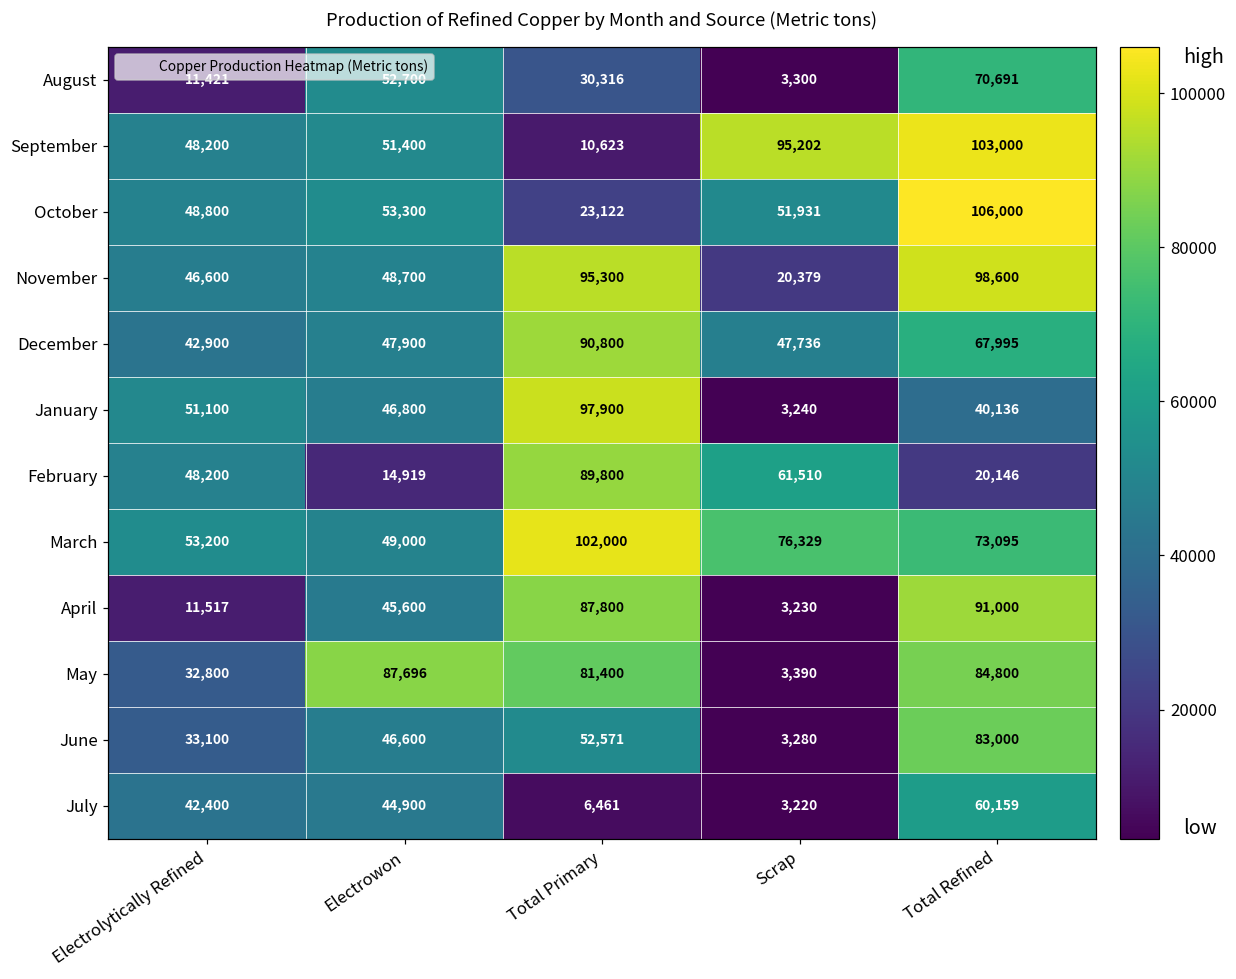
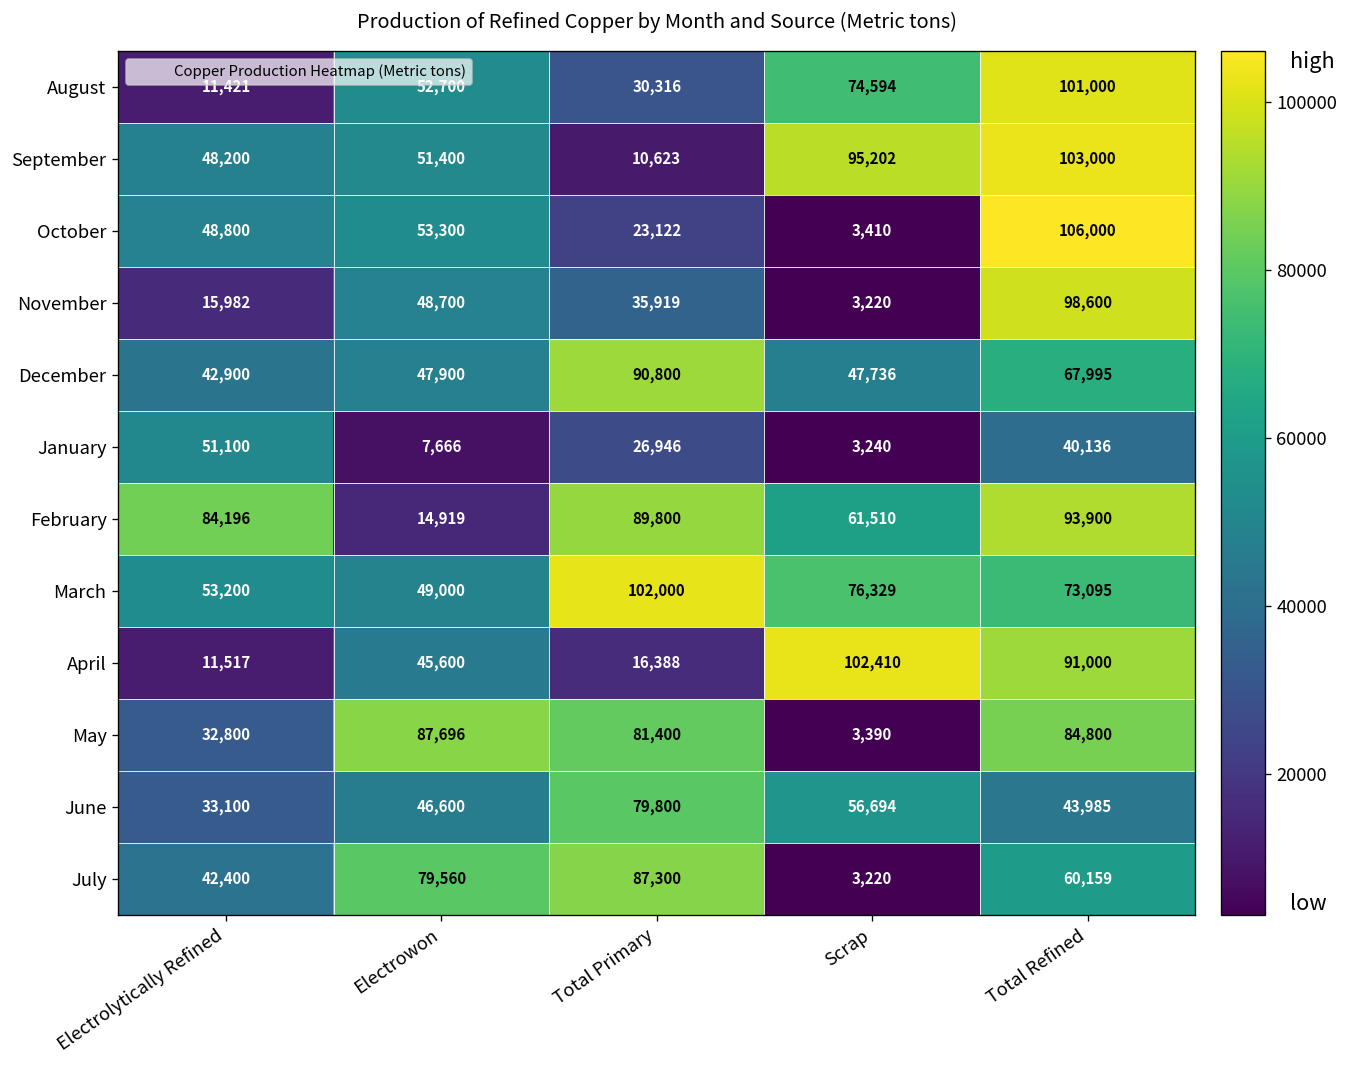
August, Scrap: 3,300 -> 74,594
August, Total Refined: 70,691 -> 101,000
October, Scrap: 51,931 -> 3,410
November, Electrolytically Refined: 46,600 -> 15,982
November, Total Primary: 95,300 -> 35,919
November, Scrap: 20,379 -> 3,220
January, Electrowon: 46,800 -> 7,666
January, Total Primary: 97,900 -> 26,946
February, Electrolytically Refined: 48,200 -> 84,196
February, Total Refined: 20,146 -> 93,900
April, Total Primary: 87,800 -> 16,388
April, Scrap: 3,230 -> 102,410
June, Total Primary: 52,571 -> 79,800
June, Scrap: 3,280 -> 56,694
June, Total Refined: 83,000 -> 43,985
July, Electrowon: 44,900 -> 79,560
July, Total Primary: 6,461 -> 87,300
